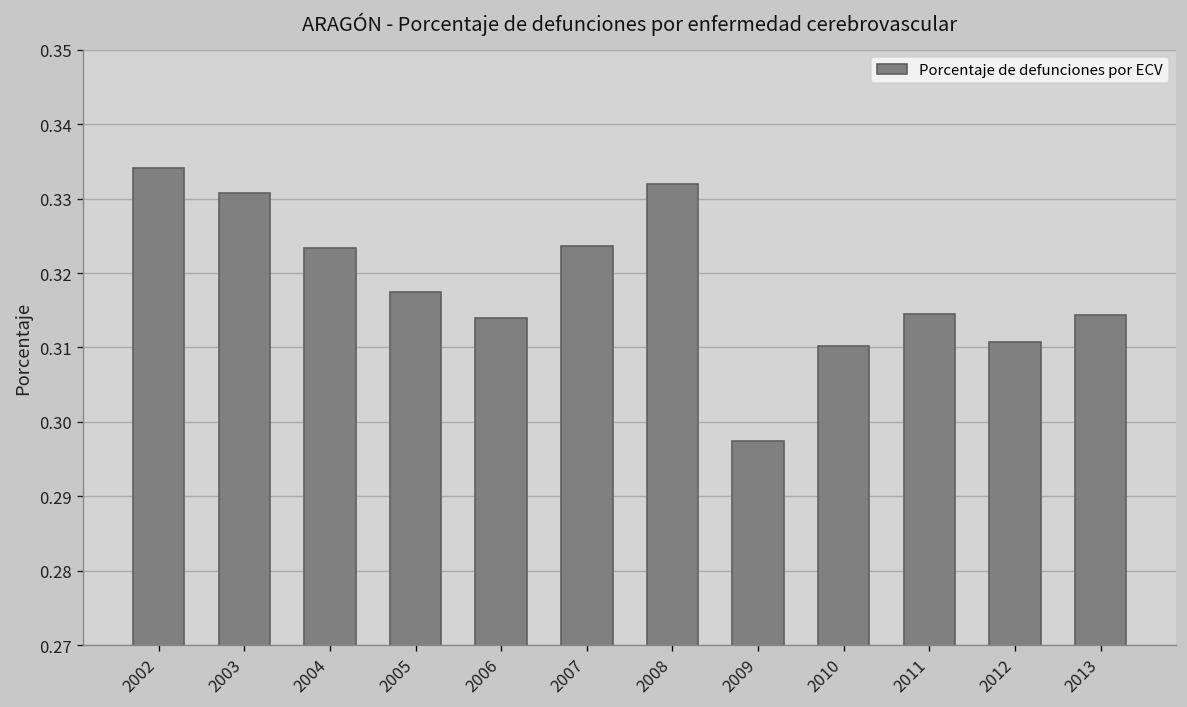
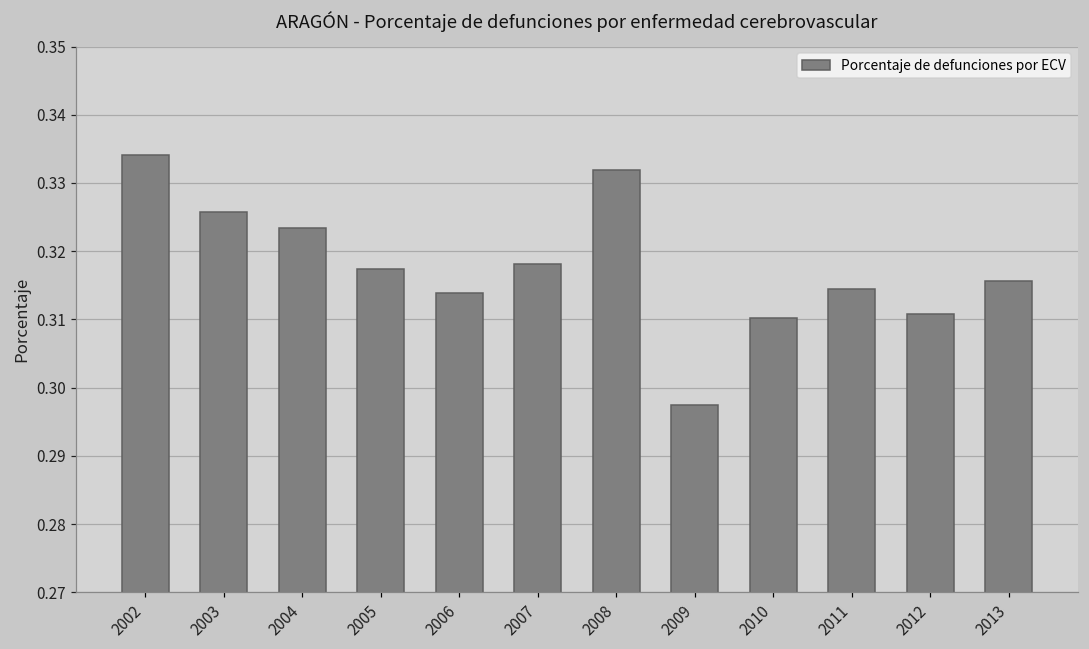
2003: 0.331 -> 0.326
2007: 0.324 -> 0.318
2013: 0.314 -> 0.316
